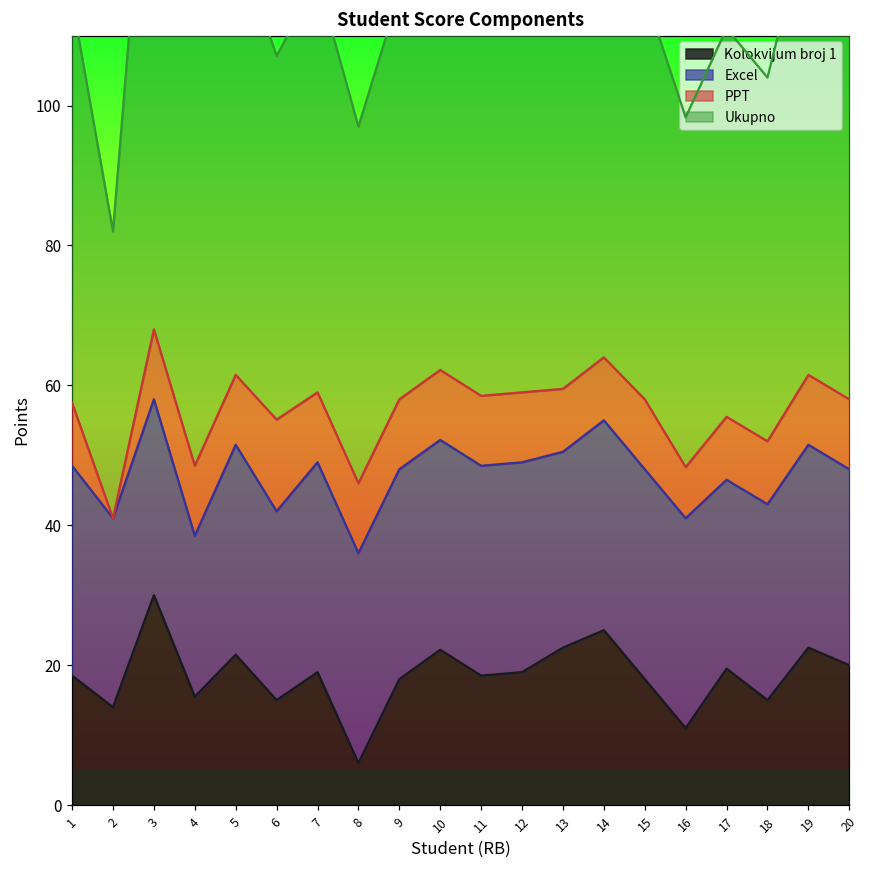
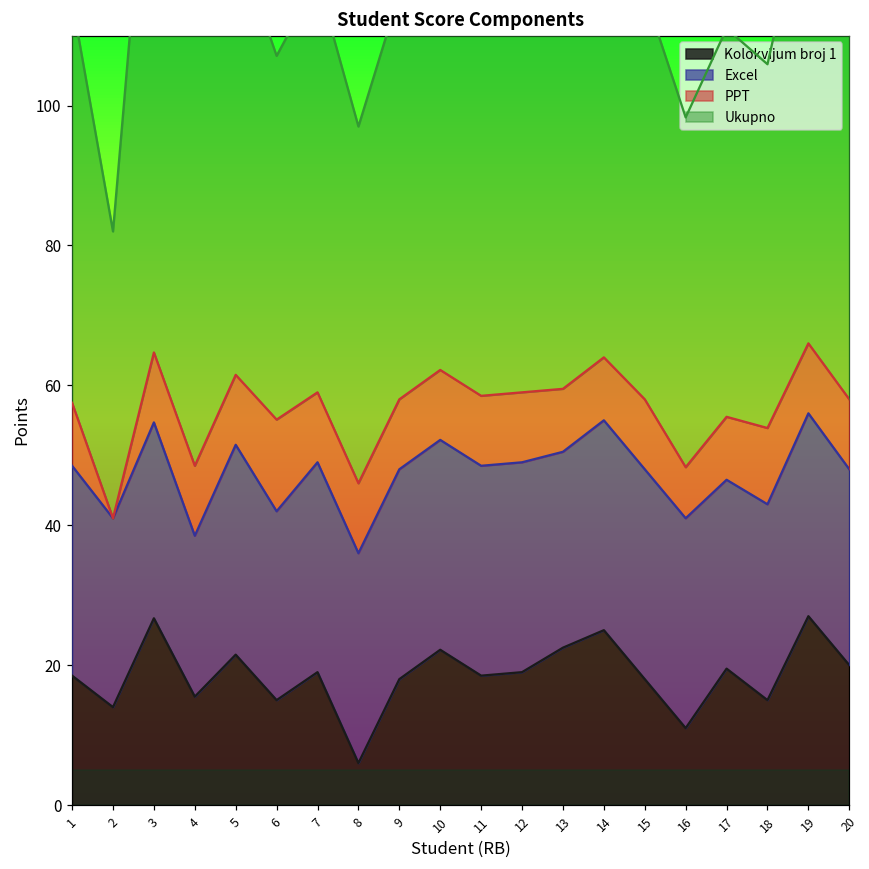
Kolokvijum broj 1, 3: 30 -> 27
PPT, 18: 9 -> 11
Kolokvijum broj 1, 19: 23 -> 27
